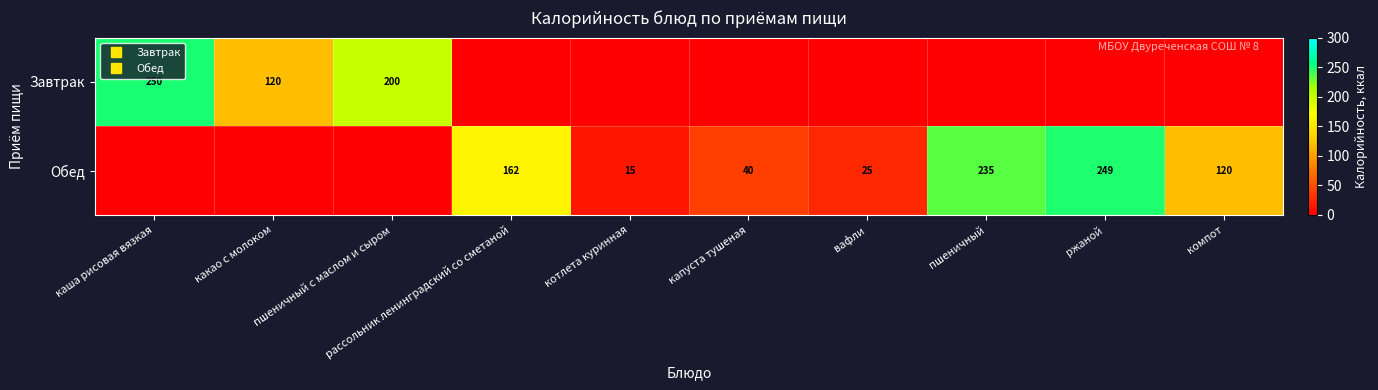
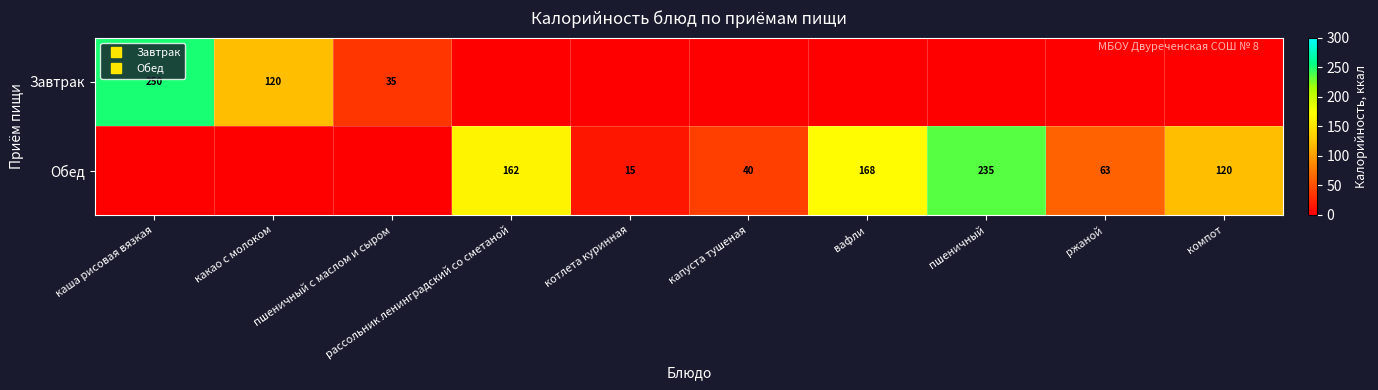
Завтрак, пшеничный с маслом и сыром: 200 -> 35
Обед, вафли: 25 -> 168
Обед, ржаной: 249 -> 63
